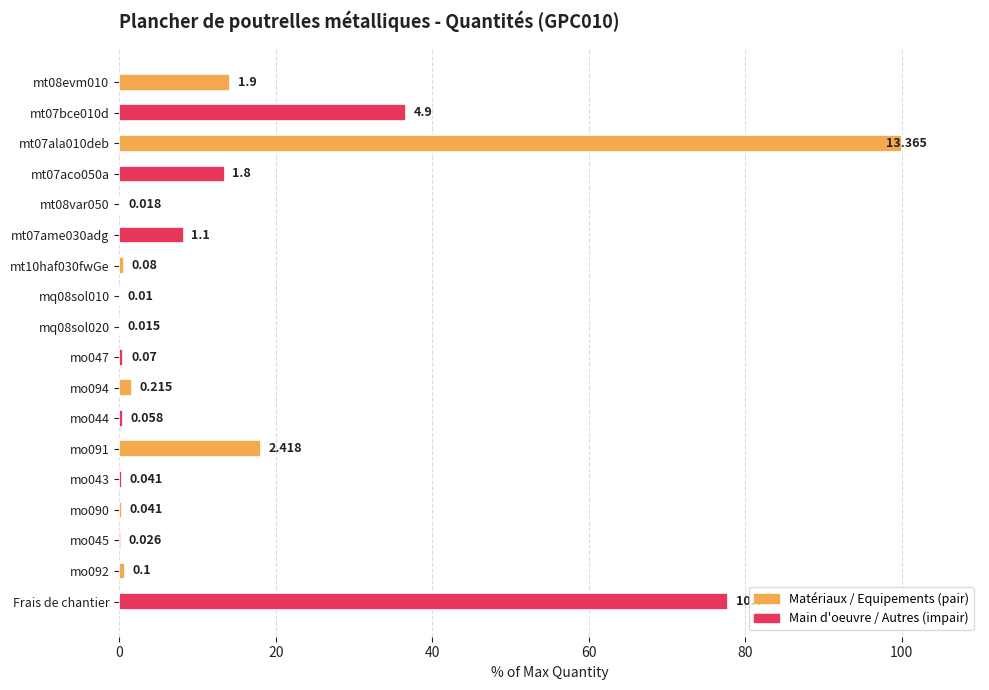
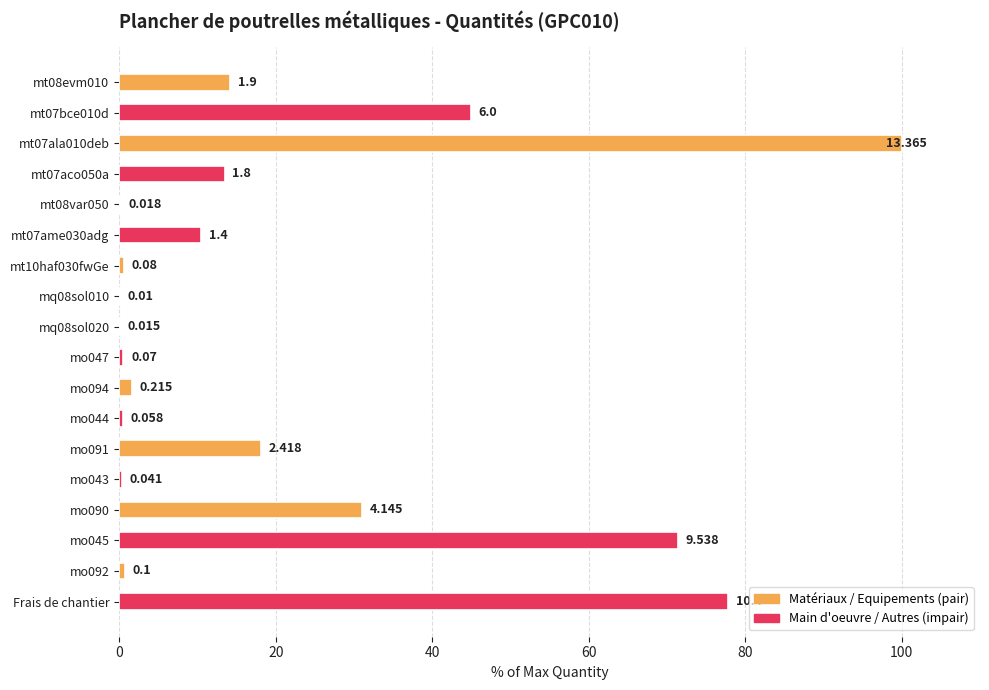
mt07bce010d: 4.9 -> 6.0
mt07ame030adg: 1.1 -> 1.4
mo090: 0.041 -> 4.145
mo045: 0.026 -> 9.538
